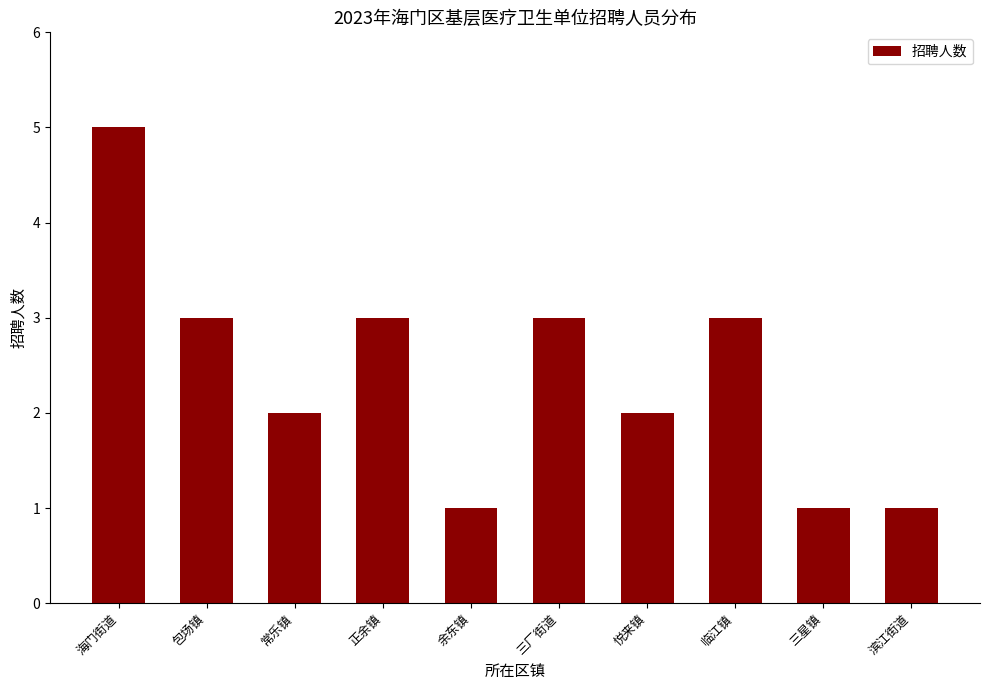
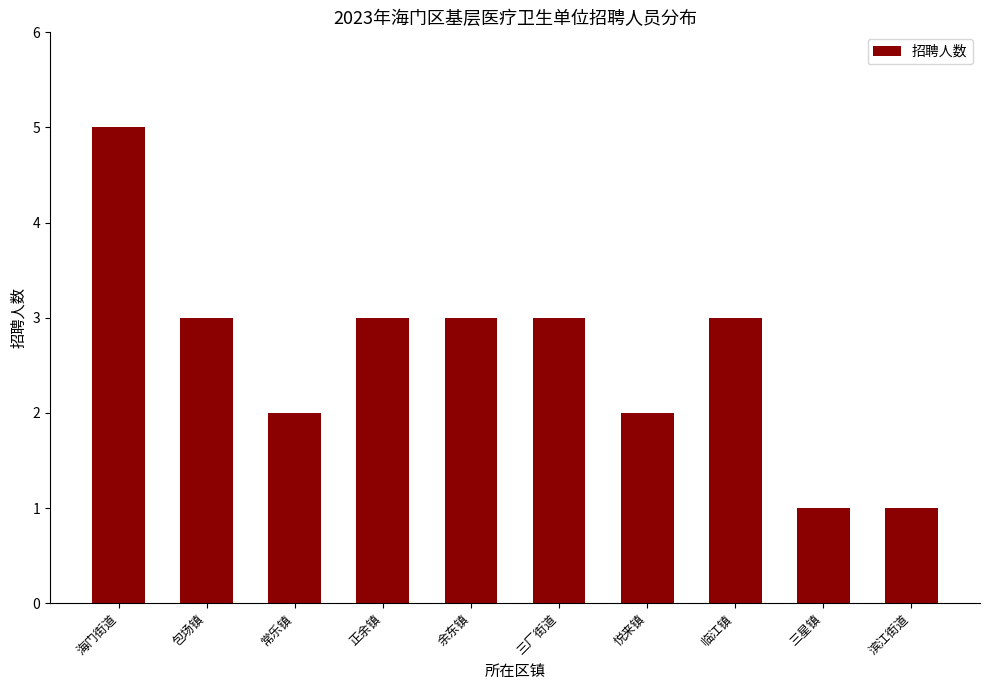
余东镇: 1 -> 3
